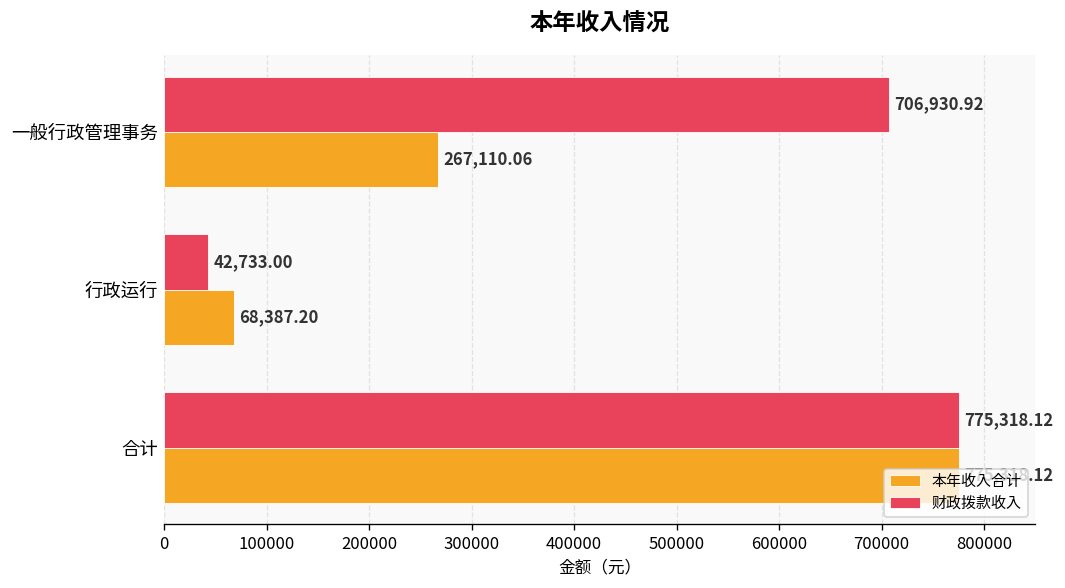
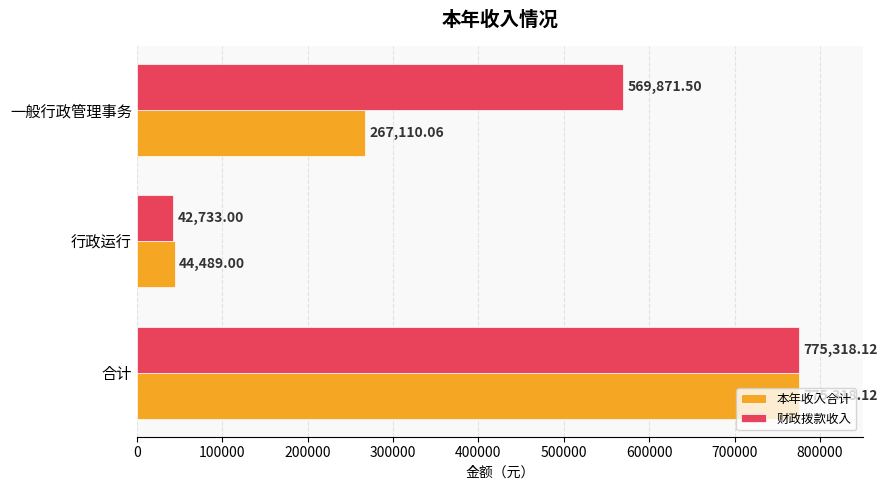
财政拨款收入, 一般行政管理事务: 706,930.92 -> 569,871.50
本年收入合计, 行政运行: 68,387.20 -> 44,489.00
